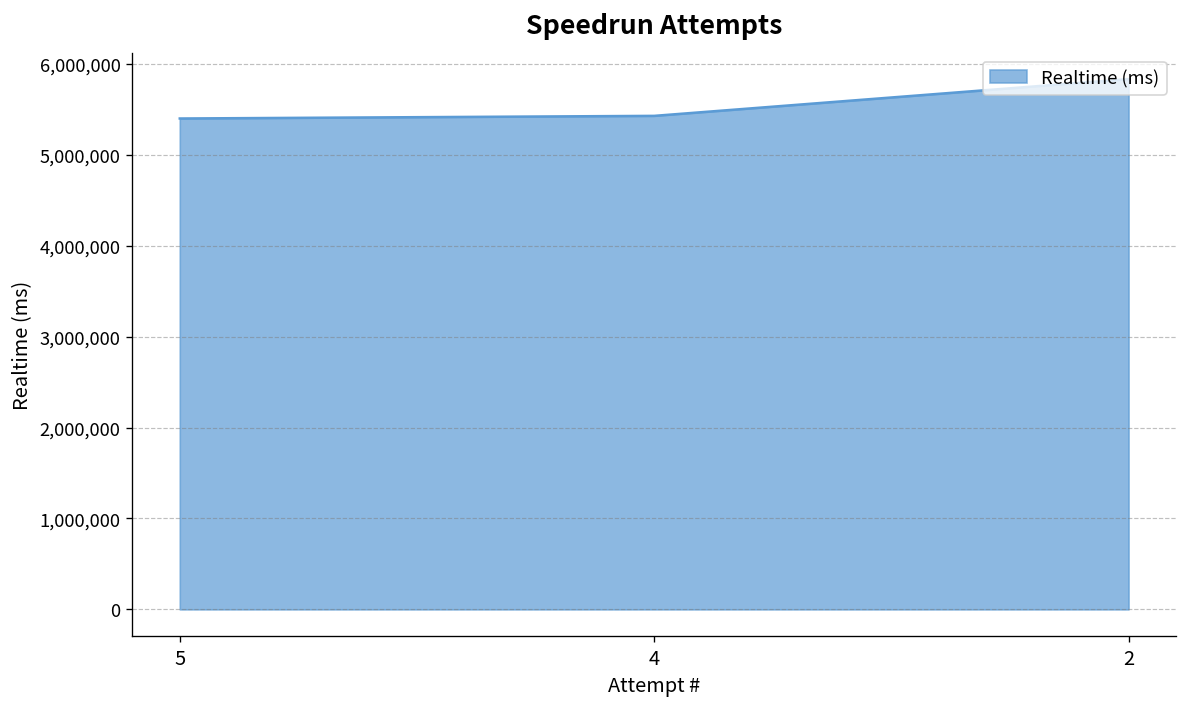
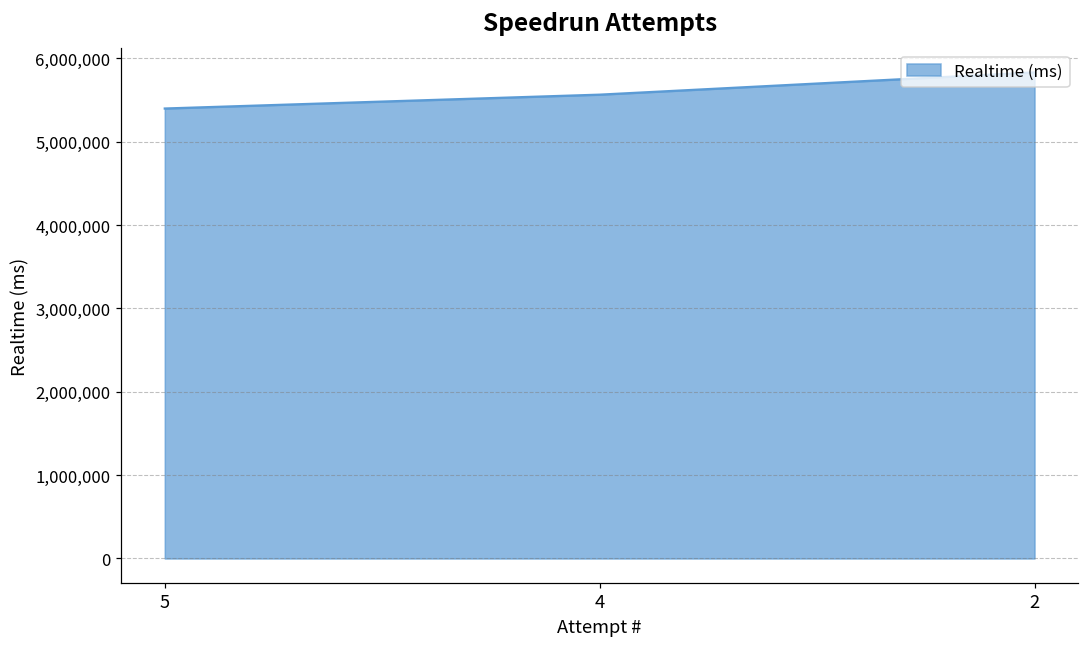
4: 5,400,000 -> 5,600,000
